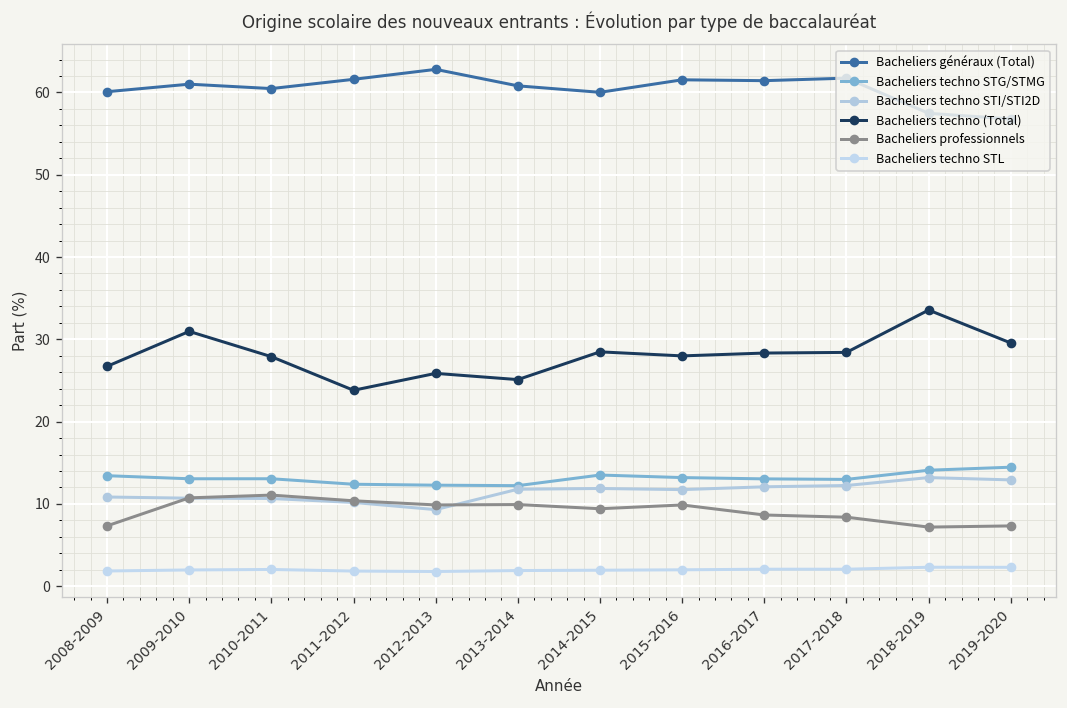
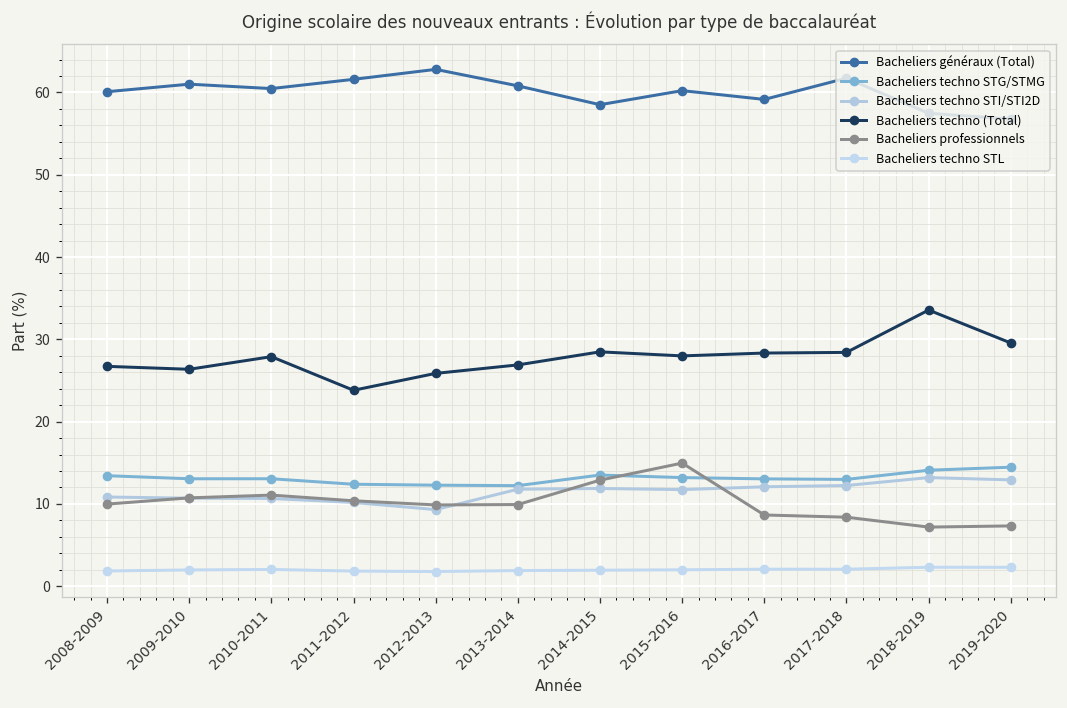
Bacheliers professionnels, 2008-2009: 7 -> 10
Bacheliers techno (Total), 2009-2010: 31 -> 26
Bacheliers techno (Total), 2013-2014: 25 -> 27
Bacheliers généraux (Total), 2014-2015: 60 -> 59
Bacheliers professionnels, 2014-2015: 9 -> 13
Bacheliers généraux (Total), 2015-2016: 62 -> 60
Bacheliers professionnels, 2015-2016: 10 -> 15
Bacheliers généraux (Total), 2016-2017: 61 -> 59
